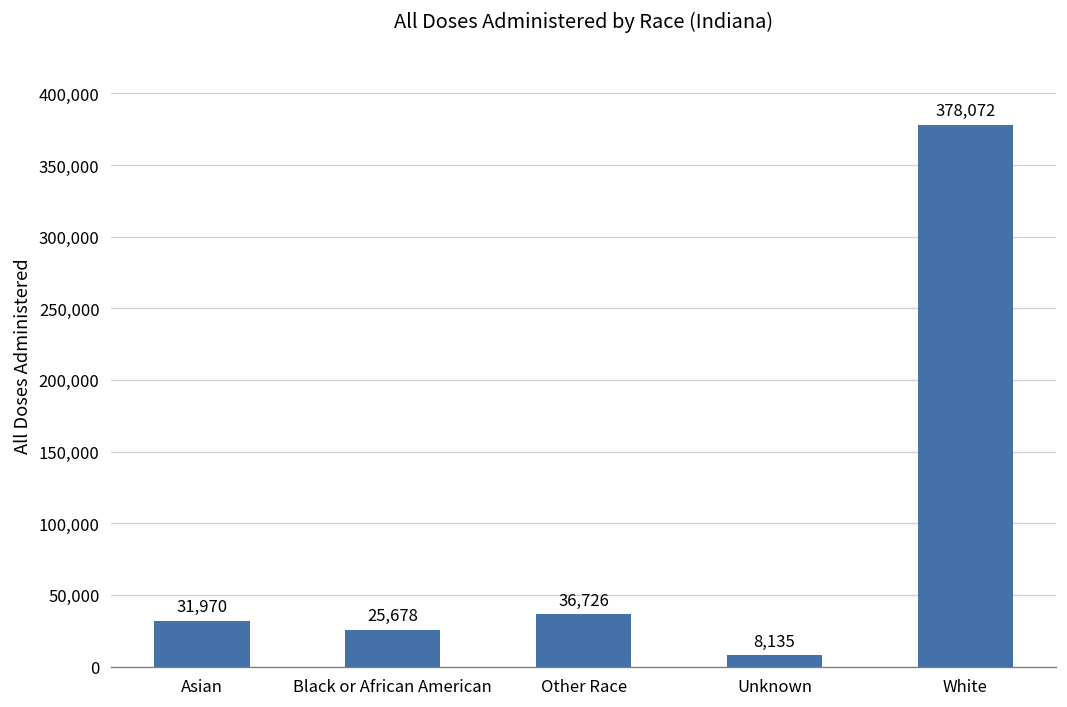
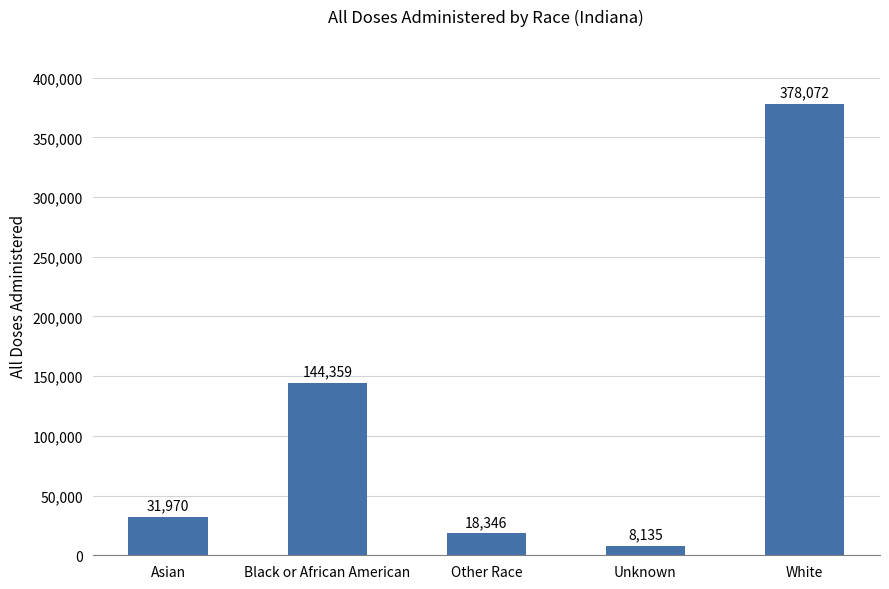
Black or African American: 25,678 -> 144,359
Other Race: 36,726 -> 18,346
